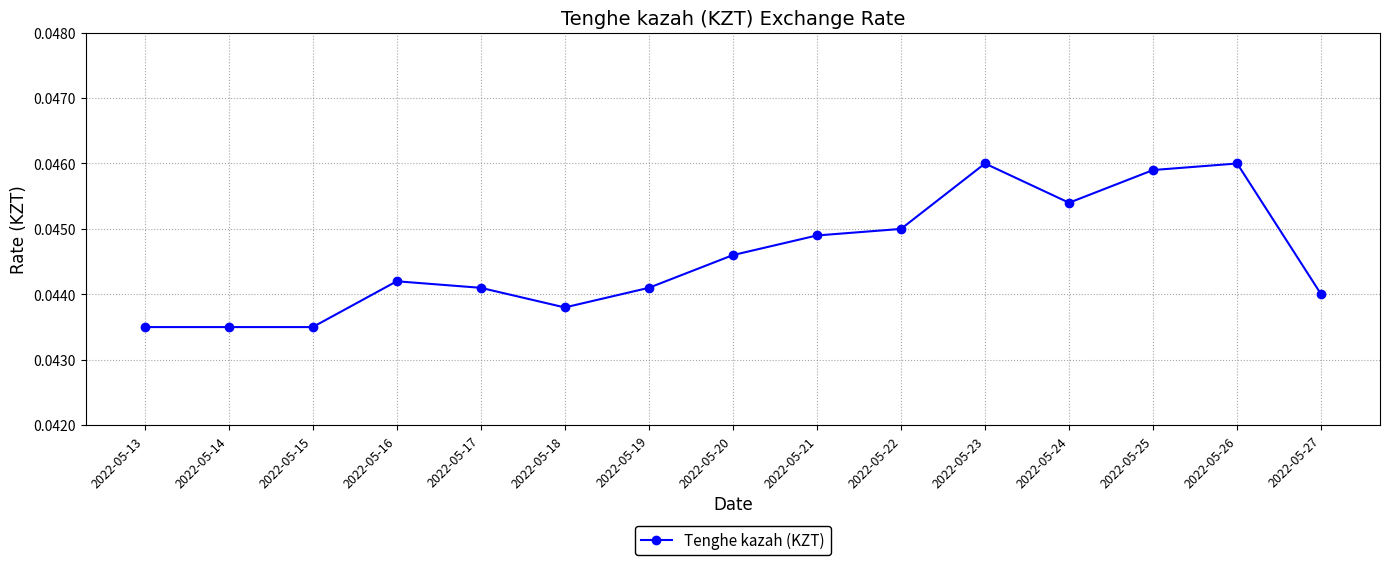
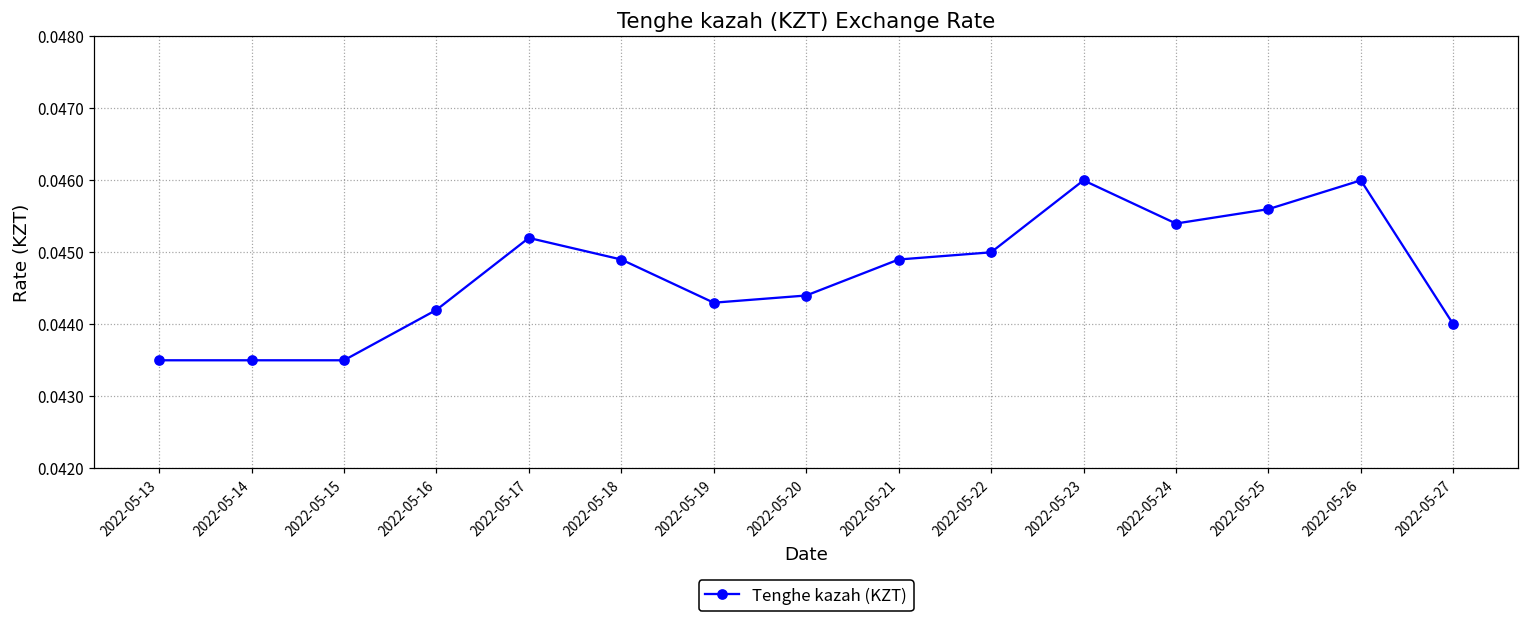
2022-05-17: 0.0441 -> 0.0452
2022-05-18: 0.0438 -> 0.0449
2022-05-19: 0.0441 -> 0.0443
2022-05-20: 0.0446 -> 0.0444
2022-05-25: 0.0459 -> 0.0456
